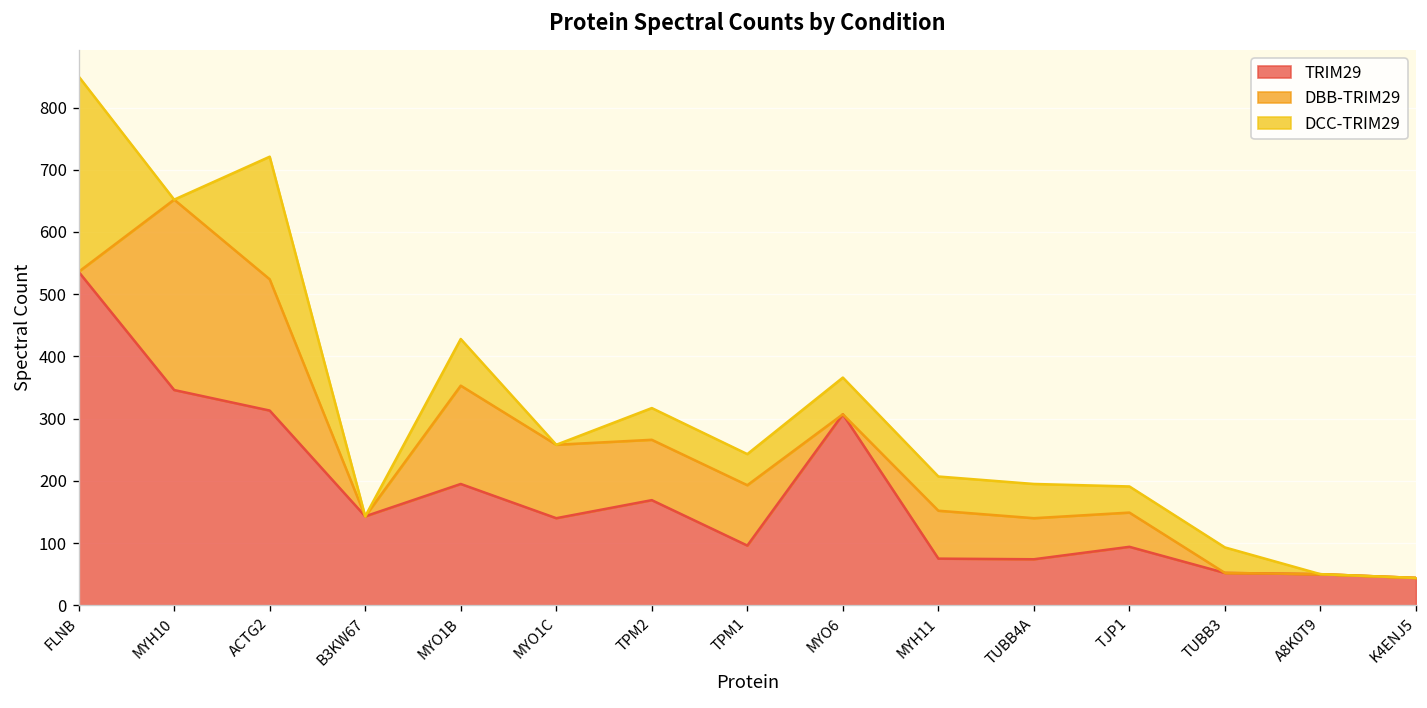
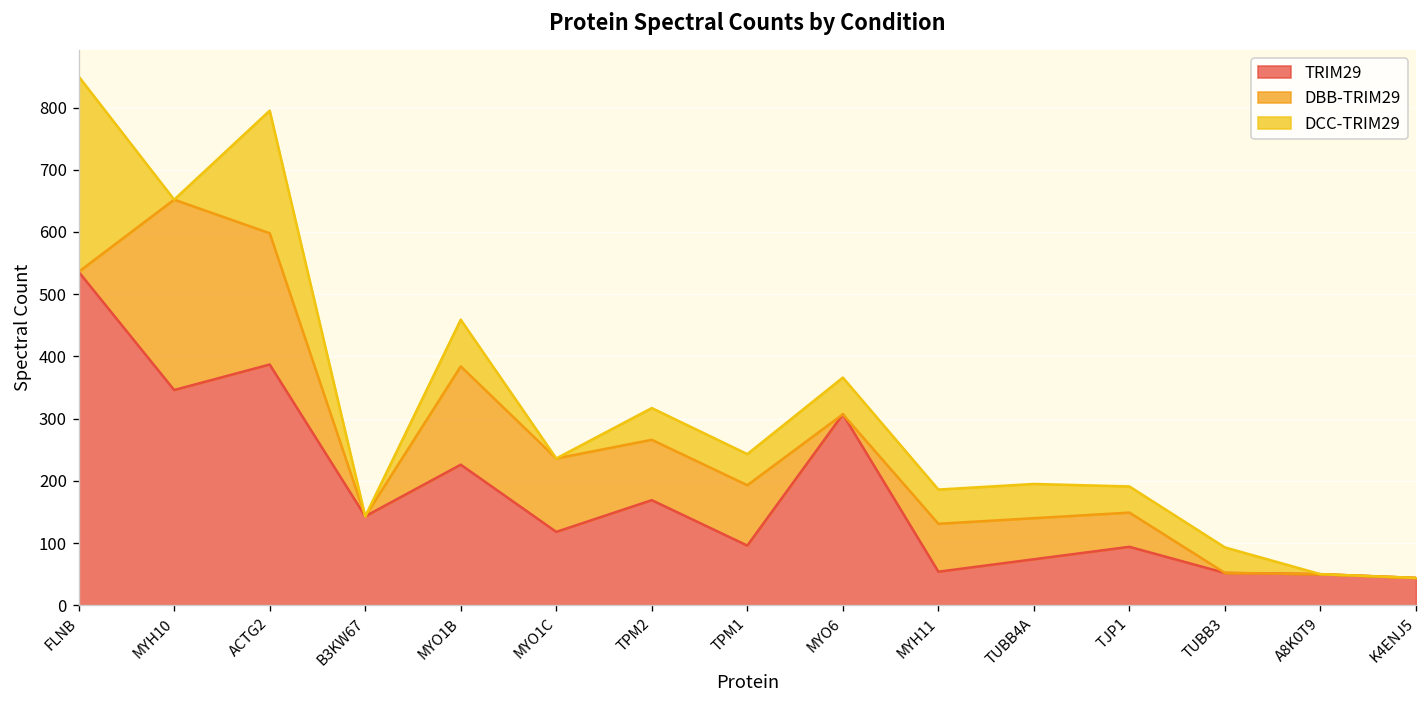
TRIM29, ACTG2: 310 -> 390
TRIM29, MYO1B: 200 -> 230
TRIM29, MYO1C: 140 -> 120
TRIM29, MYH11: 80 -> 50
